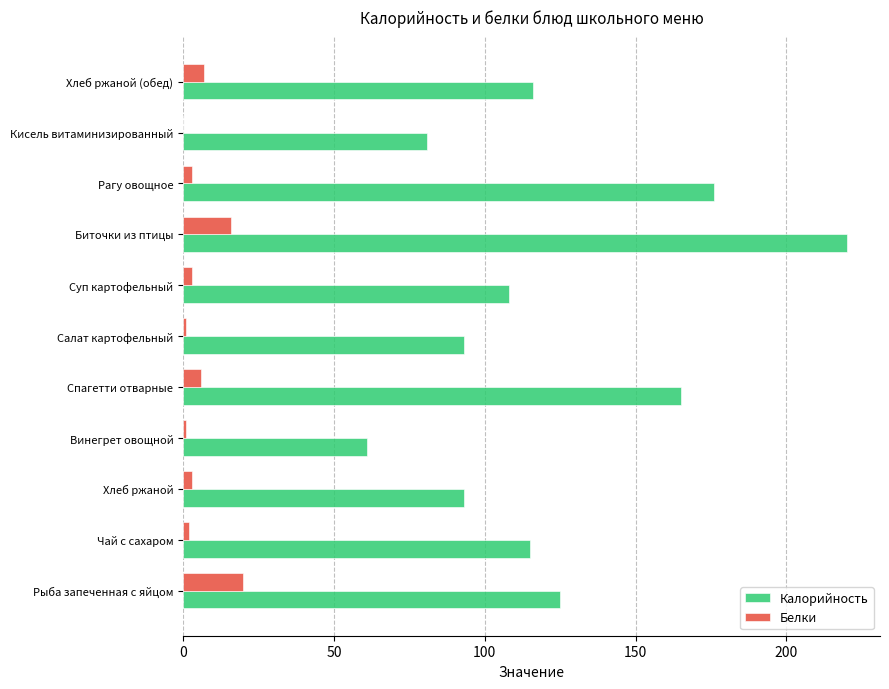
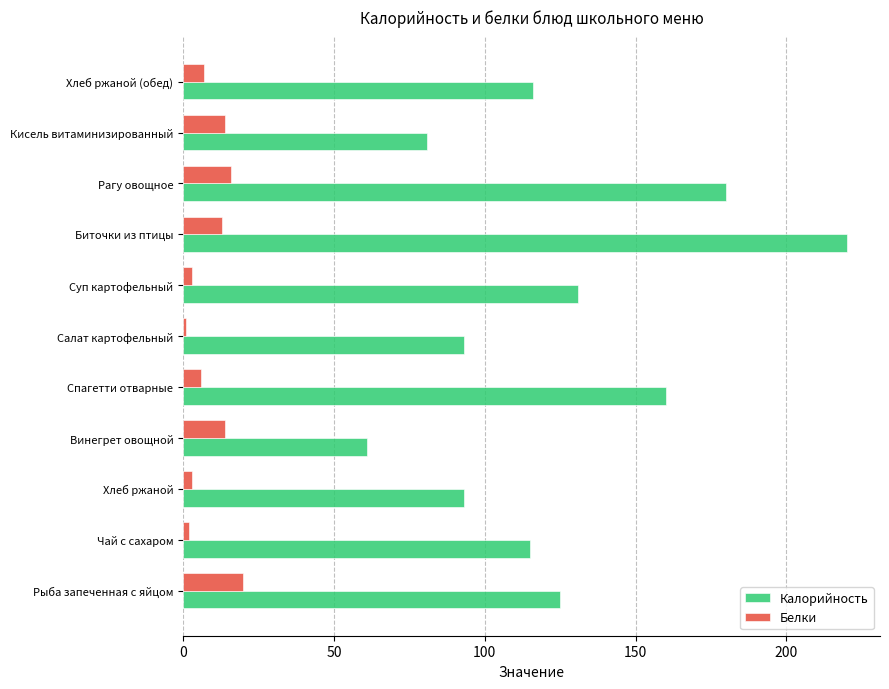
Белки, Кисель витаминизированный: 0 -> 14
Белки, Рагу овощное: 3 -> 16
Калорийность, Рагу овощное: 176 -> 180
Белки, Биточки из птицы: 16 -> 13
Калорийность, Суп картофельный: 108 -> 131
Калорийность, Спагетти отварные: 165 -> 160
Белки, Винегрет овощной: 1 -> 14
